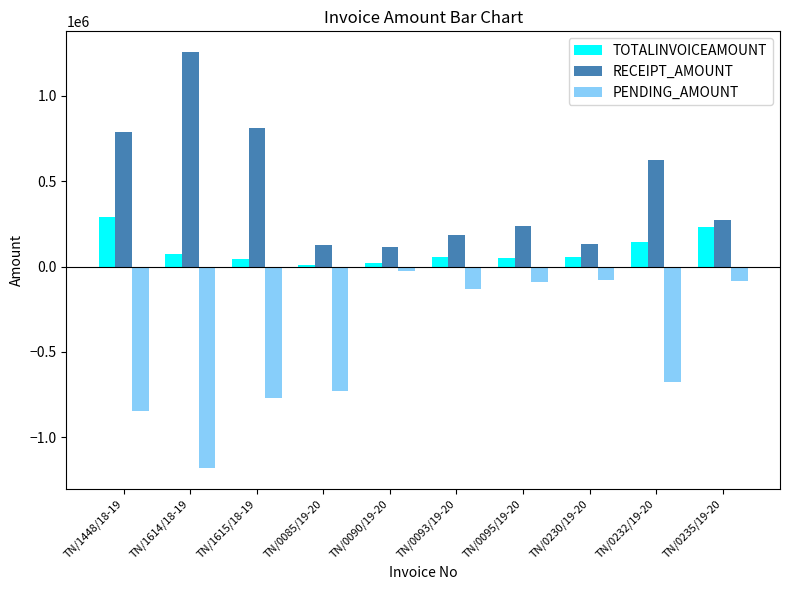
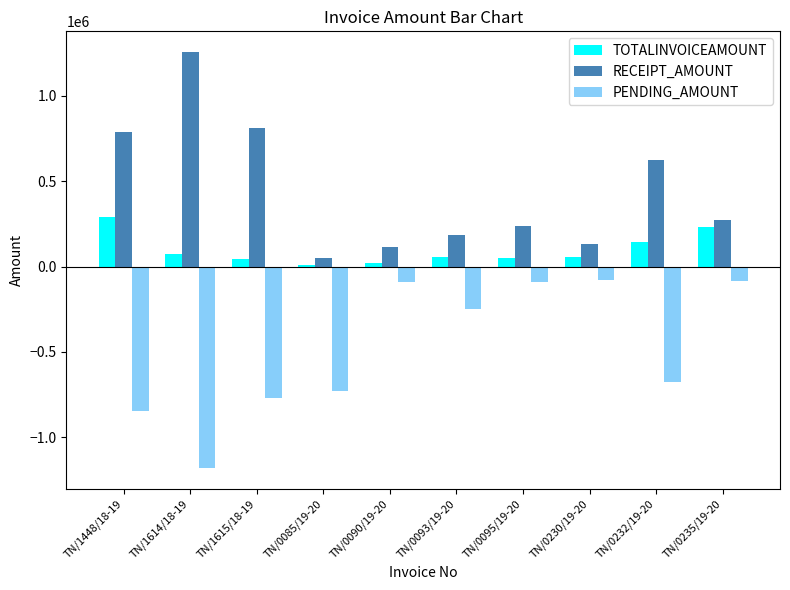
RECEIPT_AMOUNT, TN/0085/19-20: 130000 -> 50000
PENDING_AMOUNT, TN/0090/19-20: -20000 -> -90000
PENDING_AMOUNT, TN/0093/19-20: -130000 -> -250000
